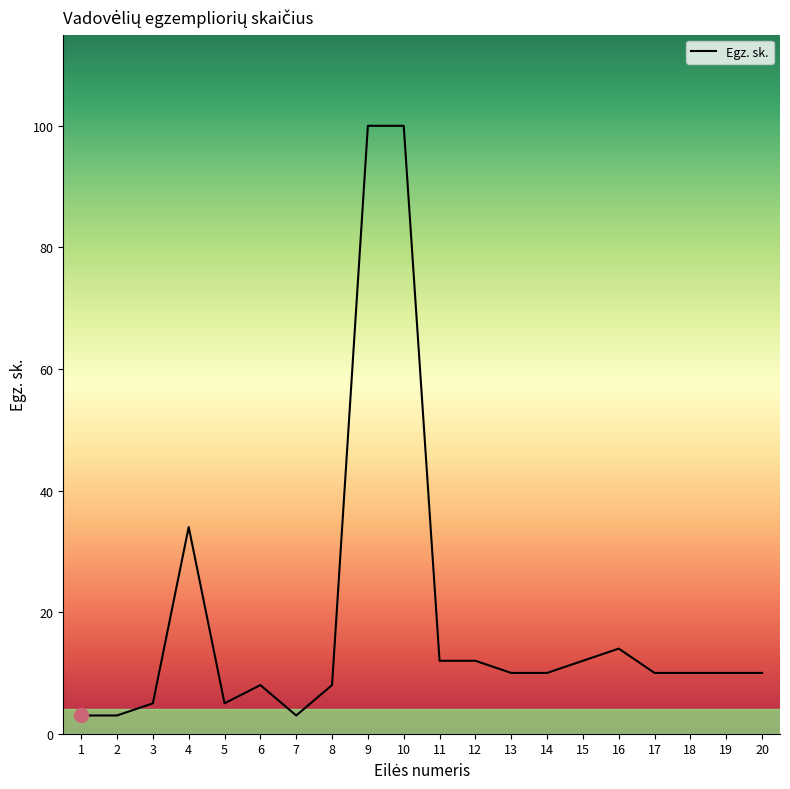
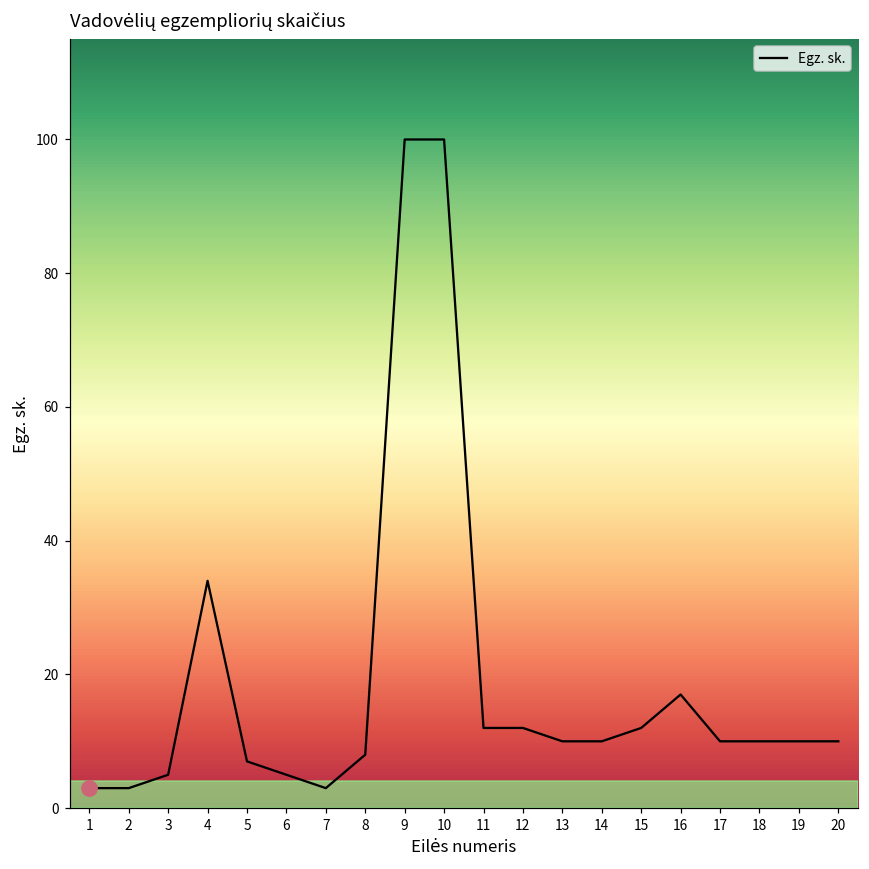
Egz. sk., 5: 5 -> 7
Egz. sk., 6: 8 -> 5
Egz. sk., 16: 14 -> 17
